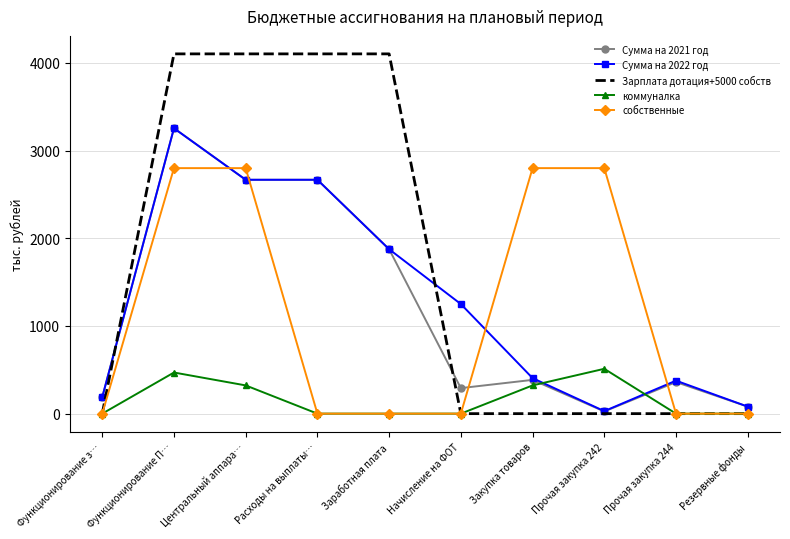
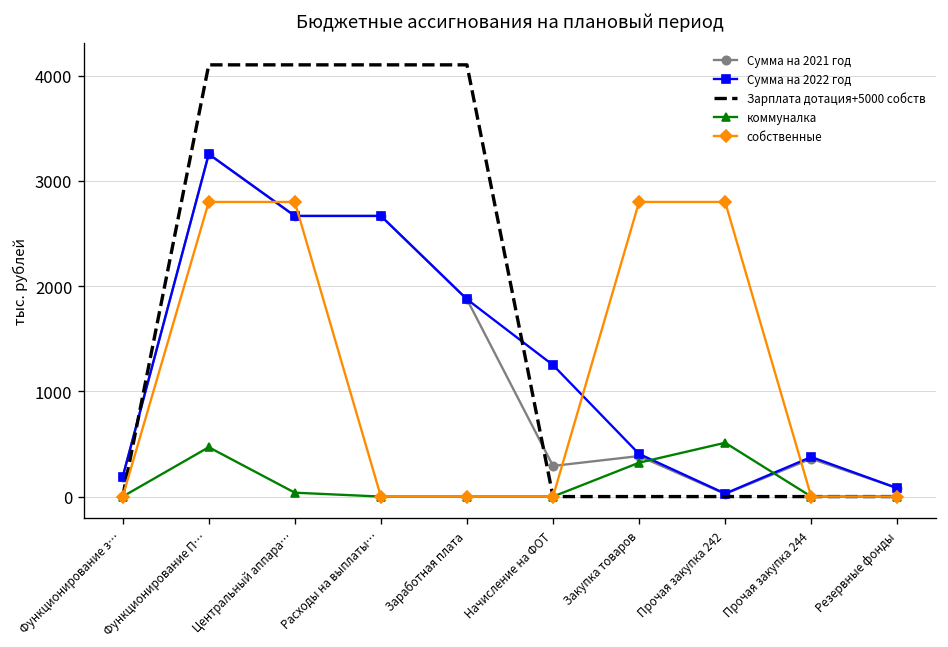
коммуналка, Центральный аппара…: 300 -> 0
